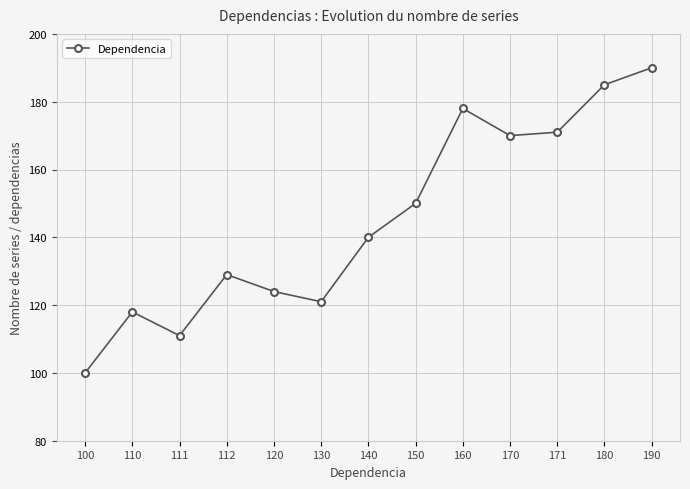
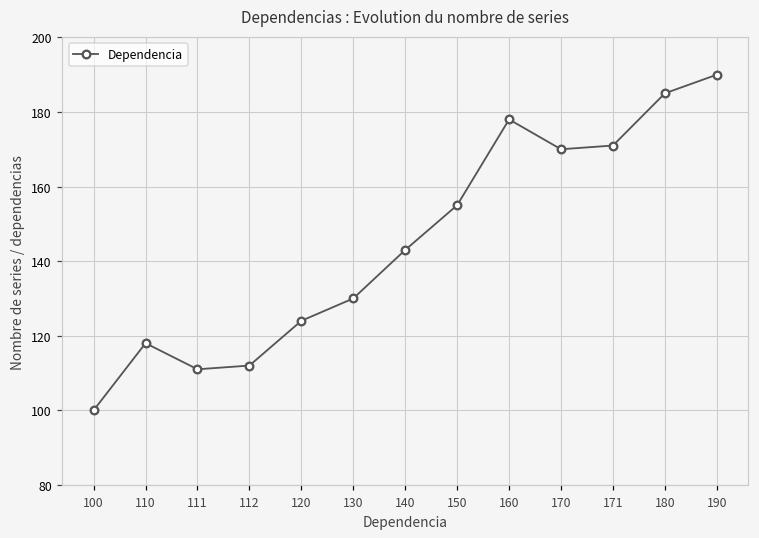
112: 129 -> 112
130: 121 -> 130
140: 140 -> 143
150: 150 -> 155
